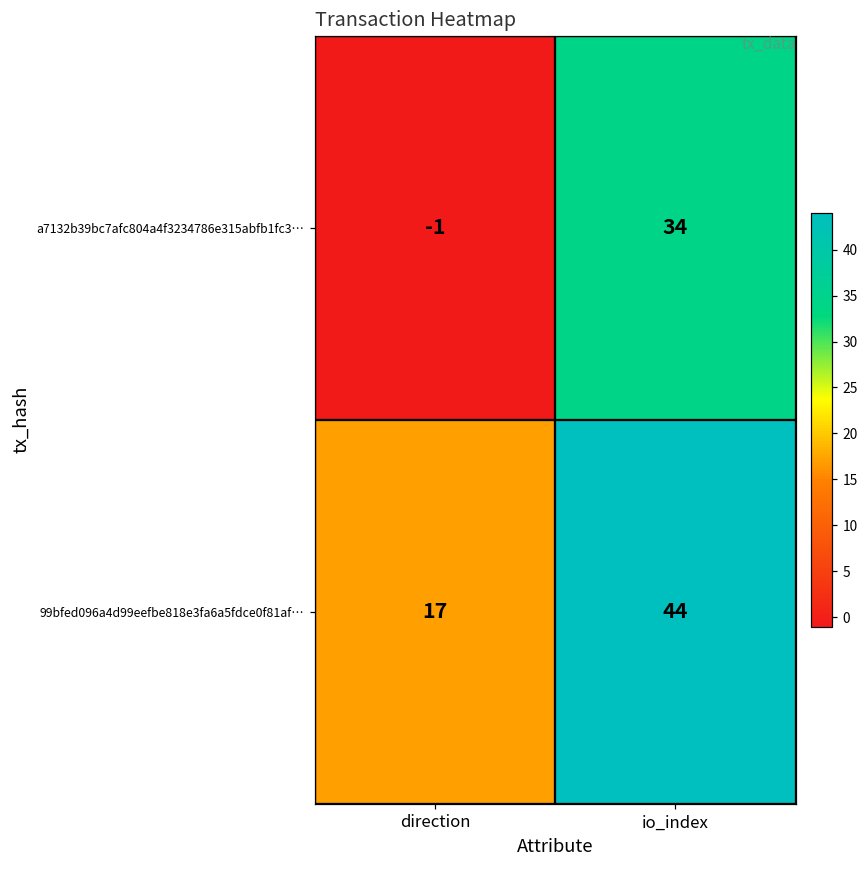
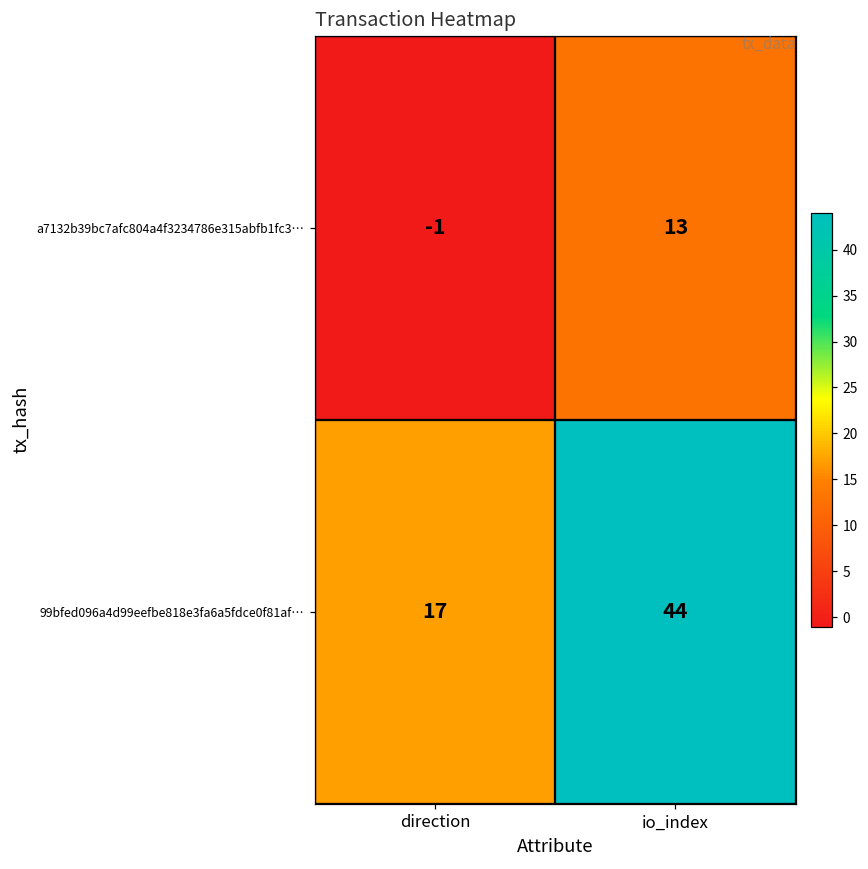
a7132b39bc7afc804a4f3234786e315abfb1fc3…, io_index: 34 -> 13
